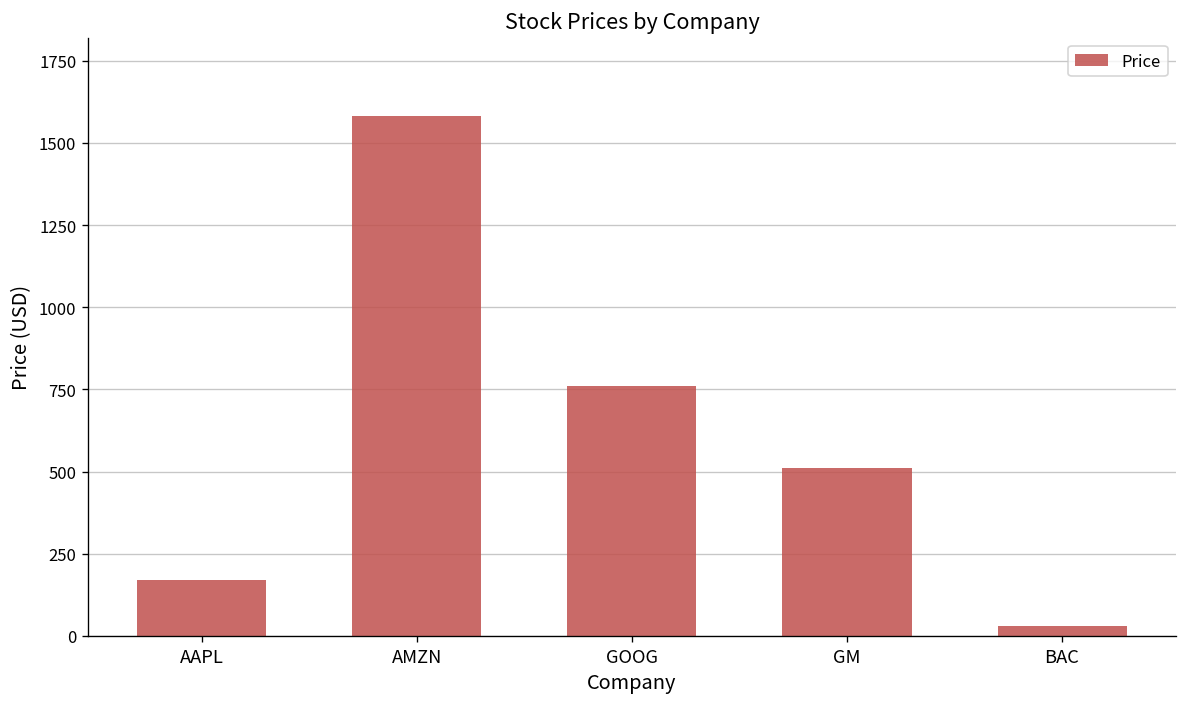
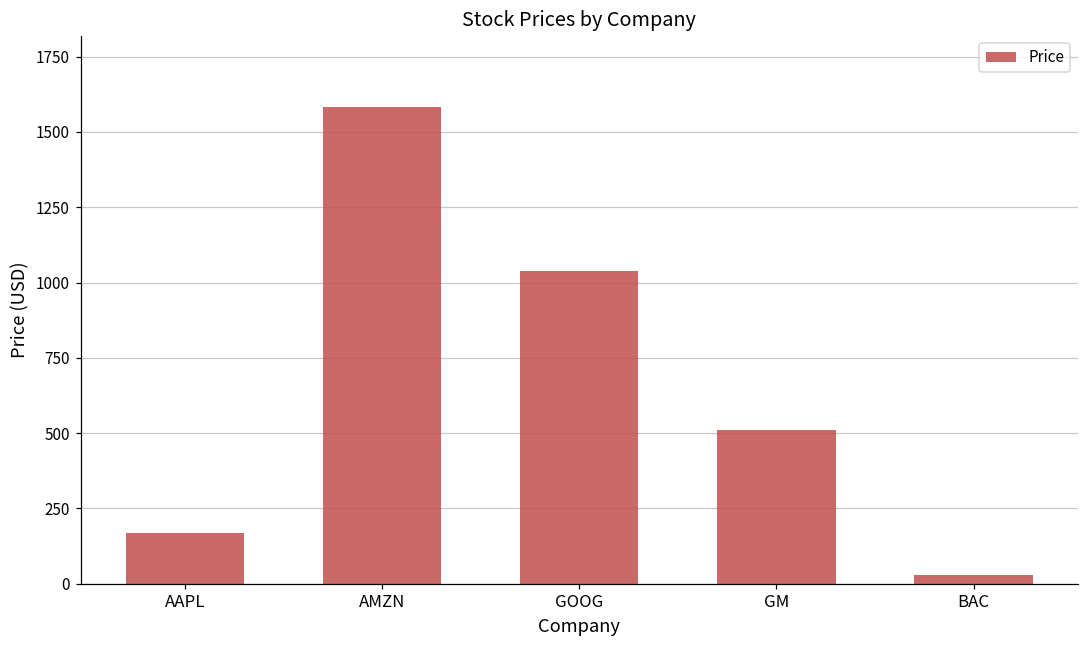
GOOG: 760 -> 1040
